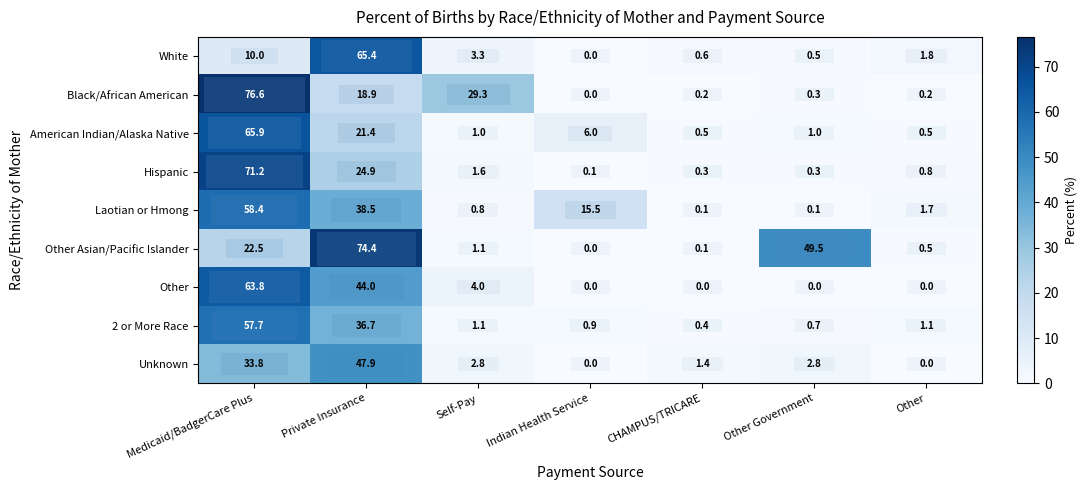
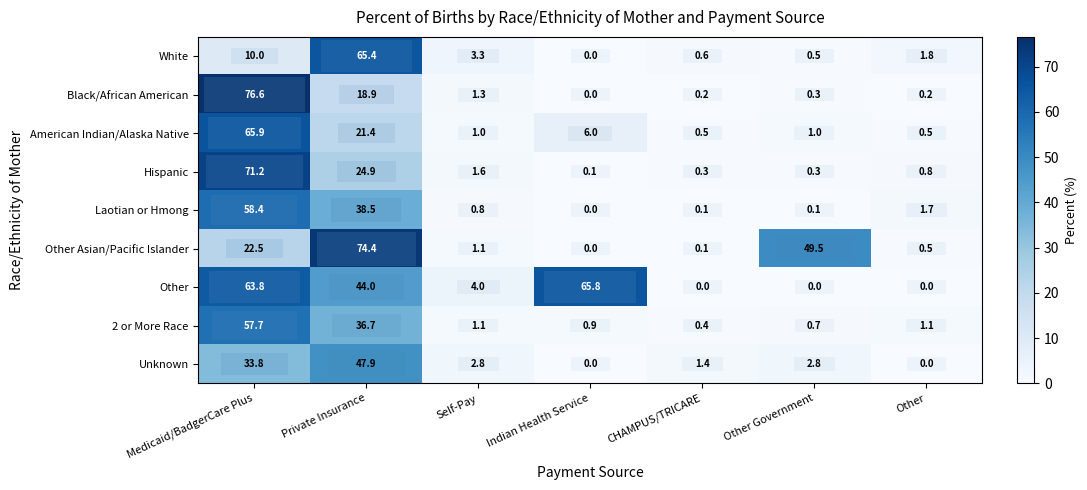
Black/African American, Self-Pay: 29.3 -> 1.3
Laotian or Hmong, Indian Health Service: 15.5 -> 0.0
Other, Indian Health Service: 0.0 -> 65.8
